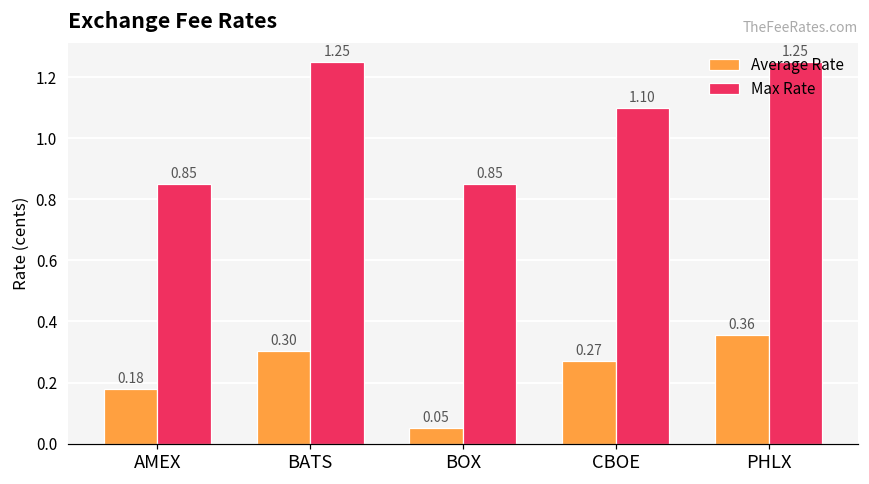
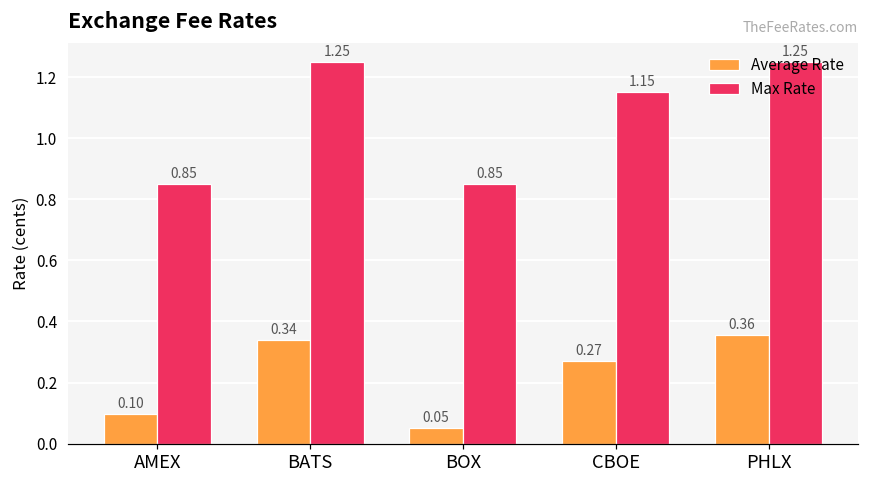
Average Rate, AMEX: 0.18 -> 0.10
Average Rate, BATS: 0.30 -> 0.34
Max Rate, CBOE: 1.10 -> 1.15
